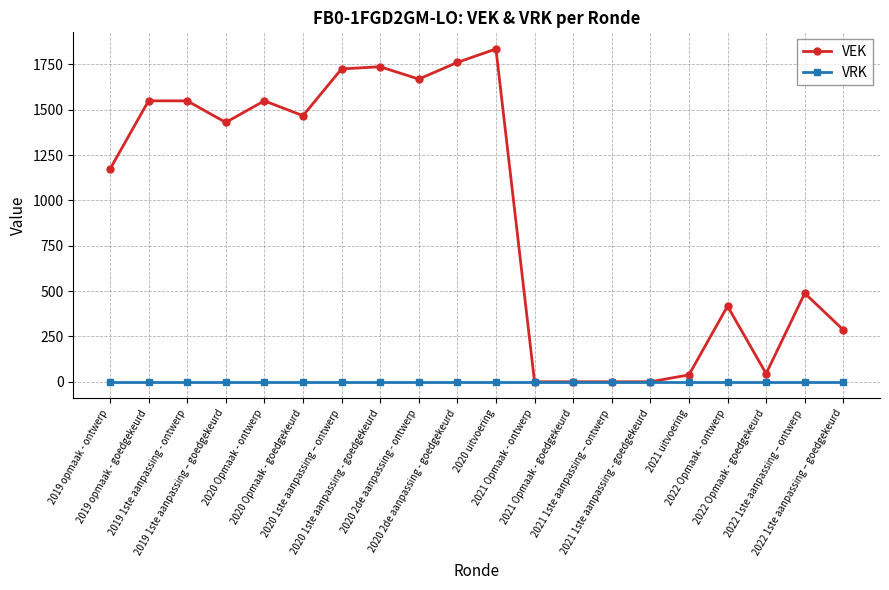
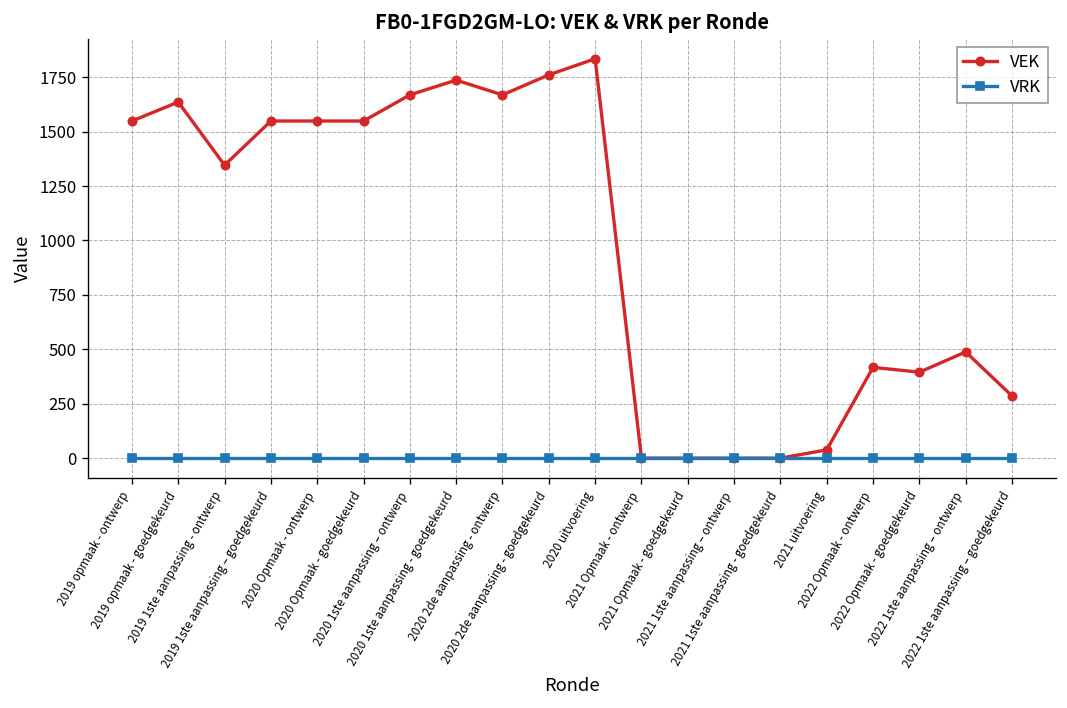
VEK, 2019 opmaak - ontwerp: 1170 -> 1550
VEK, 2019 opmaak - goedgekeurd: 1550 -> 1640
VEK, 2019 1ste aanpassing - ontwerp: 1550 -> 1350
VEK, 2019 1ste aanpassing – goedgekeurd: 1430 -> 1550
VEK, 2020 Opmaak - goedgekeurd: 1470 -> 1550
VEK, 2020 1ste aanpassing – ontwerp: 1730 -> 1670
VEK, 2022 Opmaak - goedgekeurd: 50 -> 400
